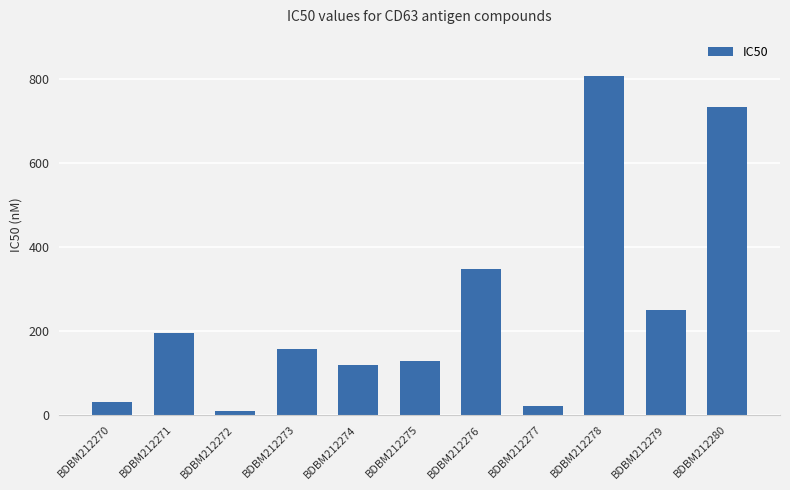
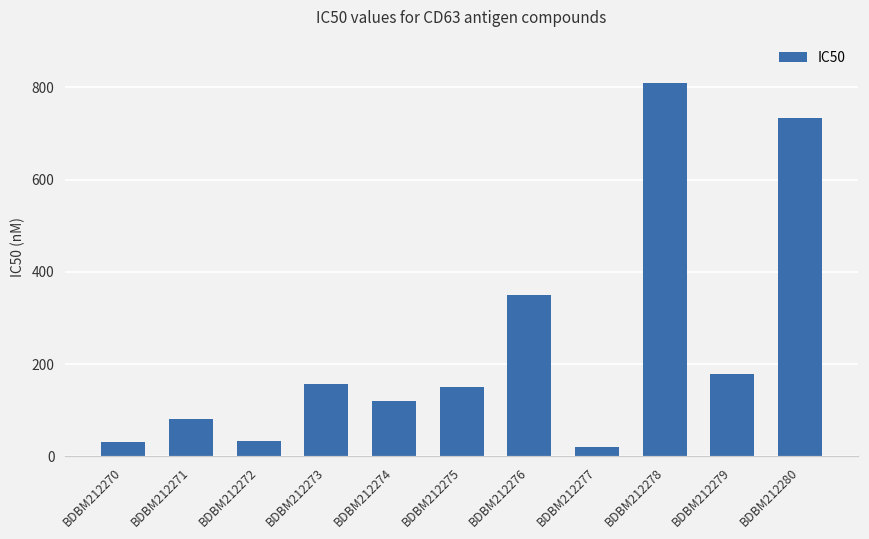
BDBM212271: 200 -> 80
BDBM212272: 10 -> 30
BDBM212275: 130 -> 150
BDBM212279: 250 -> 180
